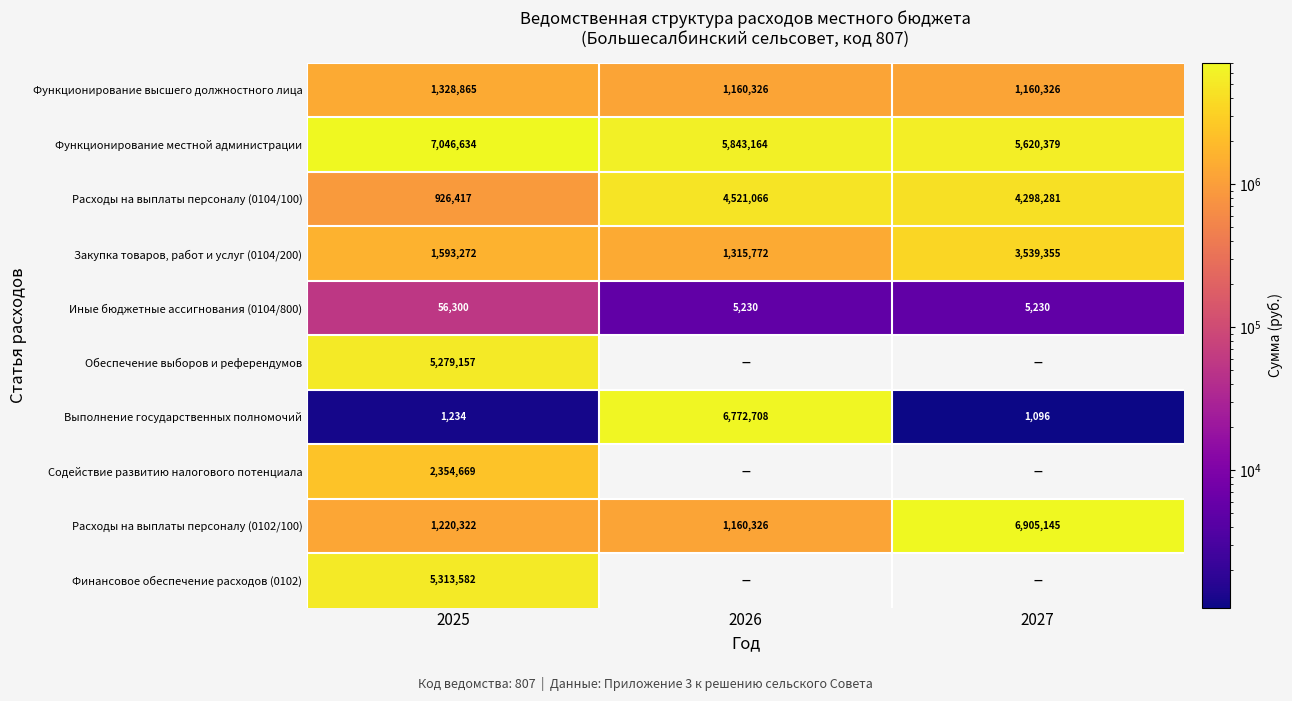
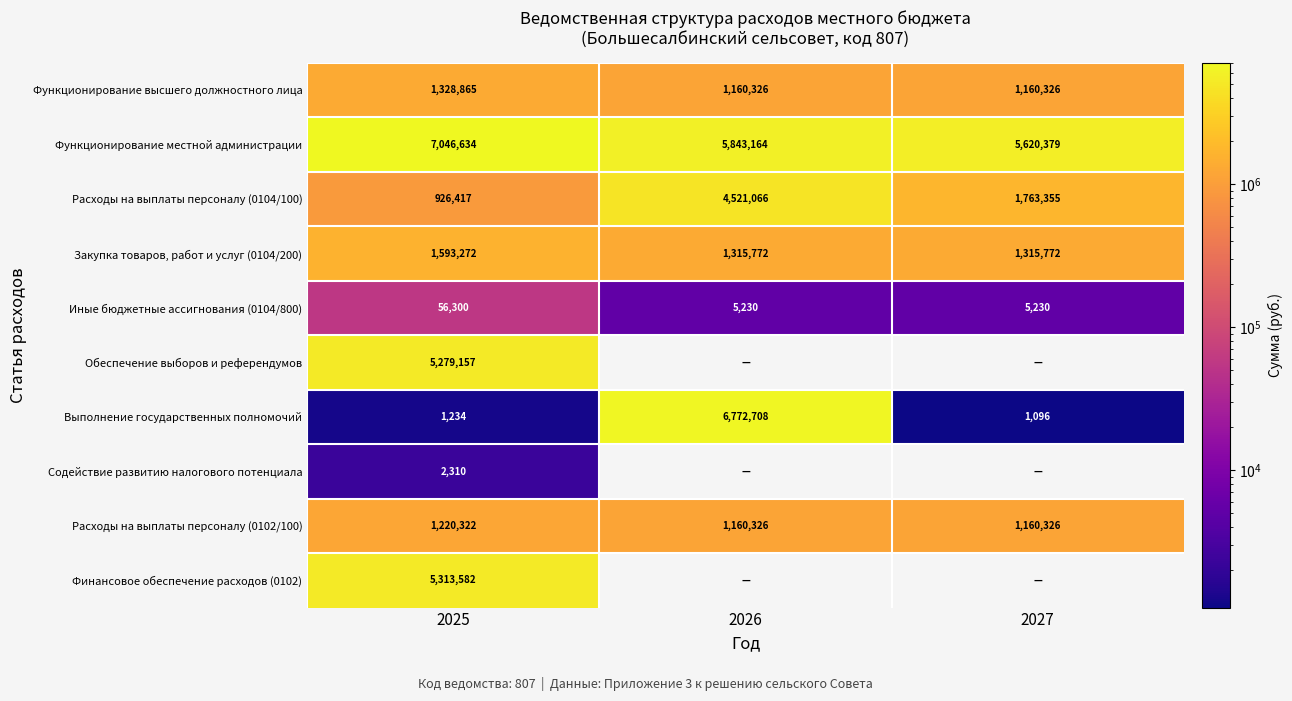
Расходы на выплаты персоналу (0104/100), 2027: 4,298,281 -> 1,763,355
Закупка товаров, работ и услуг (0104/200), 2027: 3,539,355 -> 1,315,772
Содействие развитию налогового потенциала, 2025: 2,354,669 -> 2,310
Расходы на выплаты персоналу (0102/100), 2027: 6,905,145 -> 1,160,326
